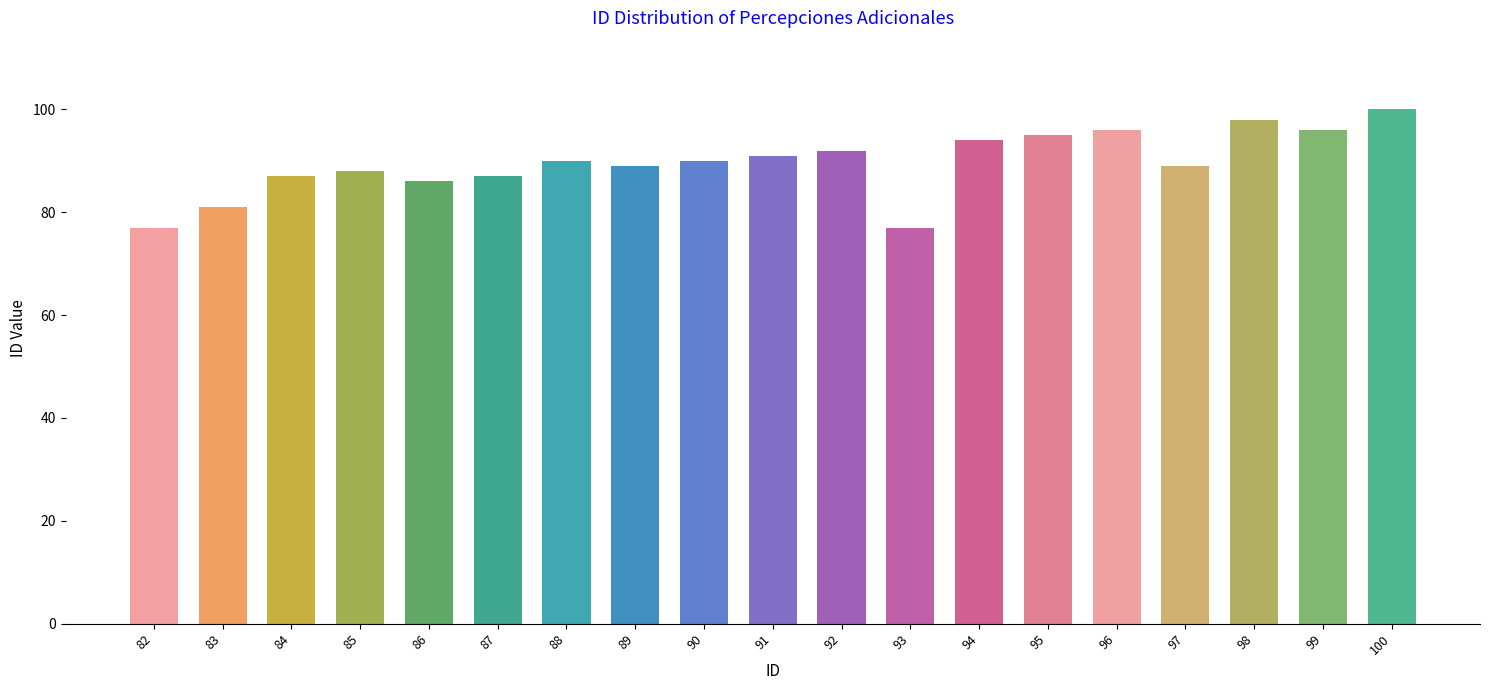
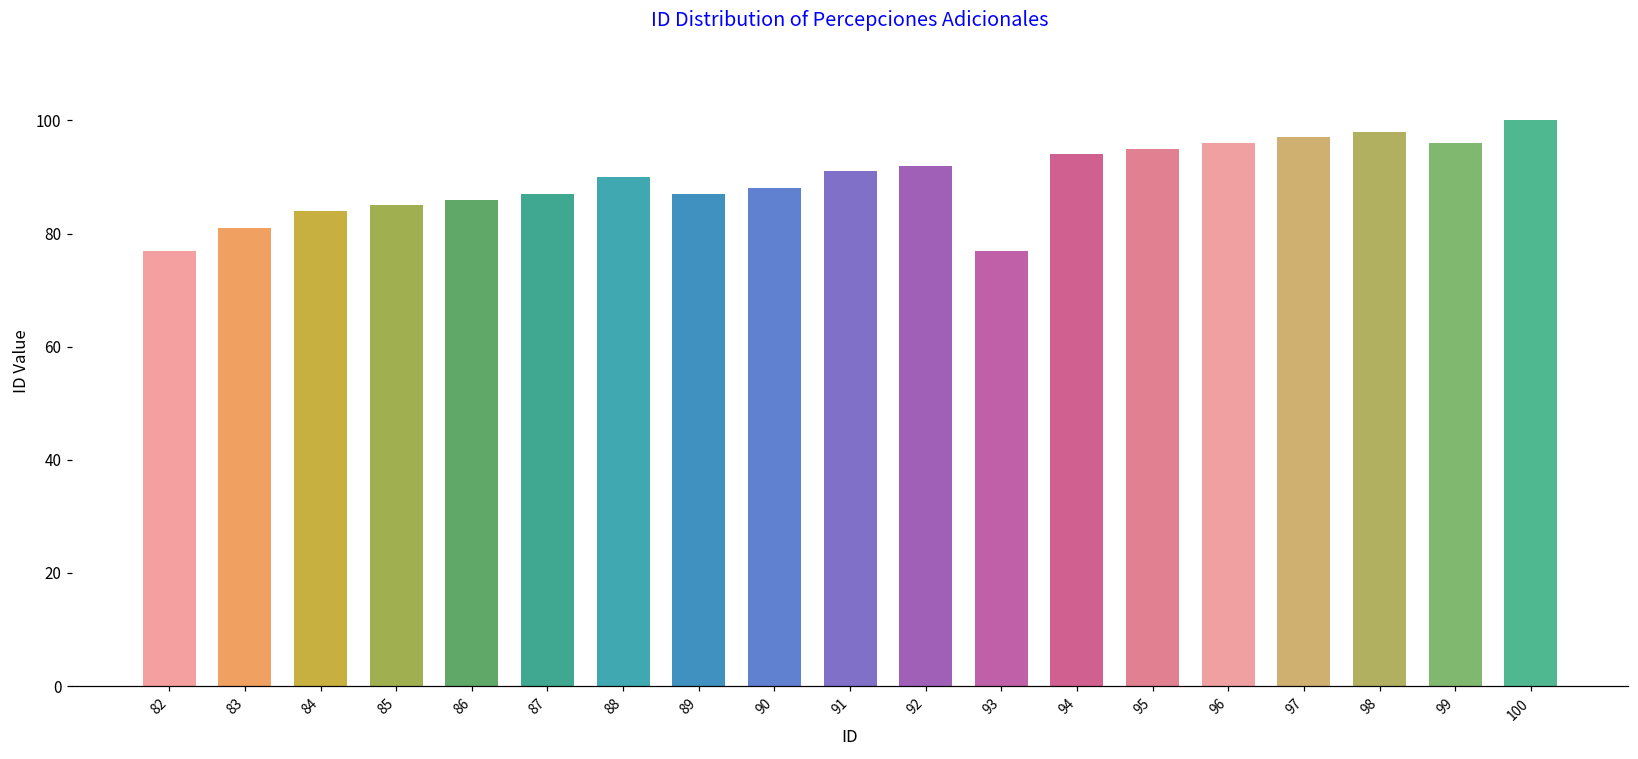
84: 87 -> 84
85: 88 -> 85
89: 89 -> 87
90: 90 -> 88
97: 89 -> 97
